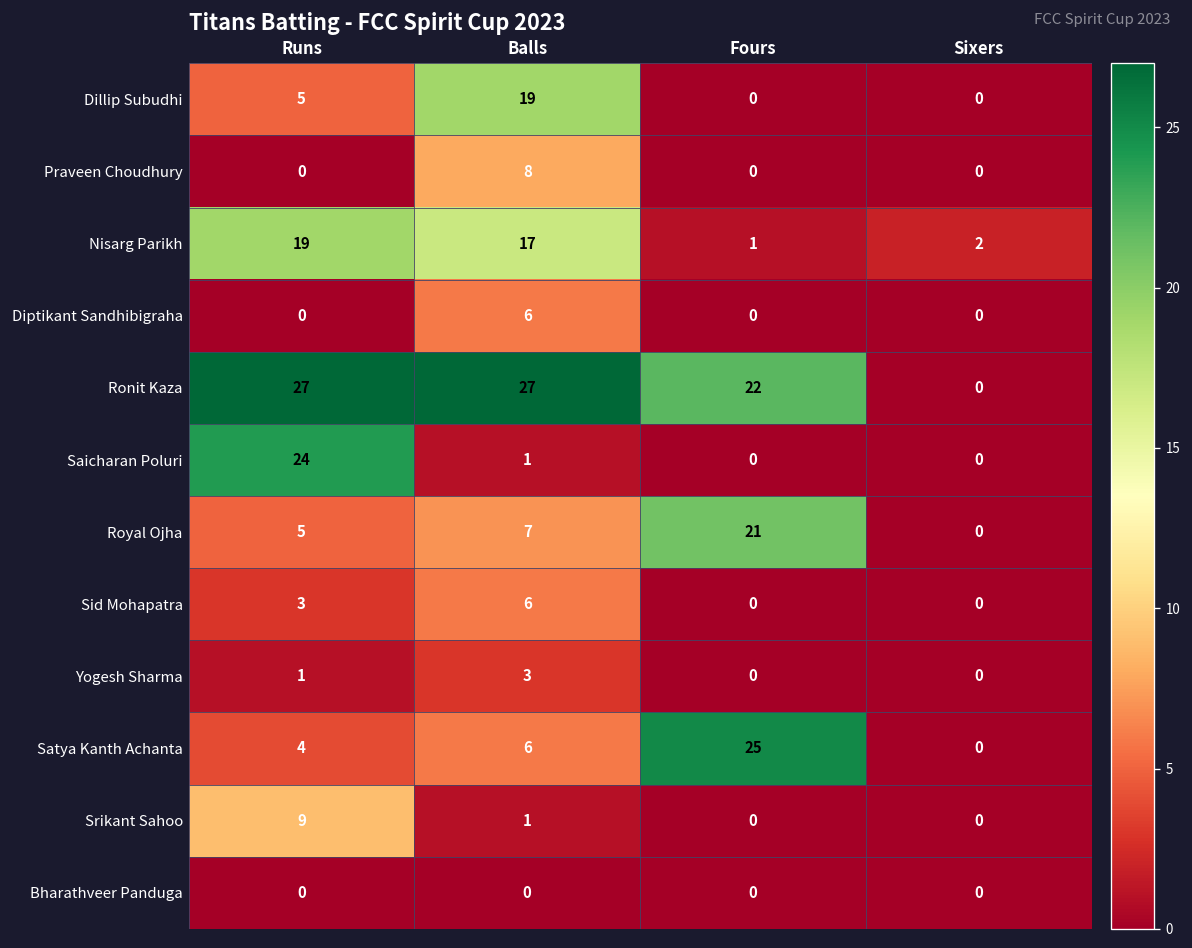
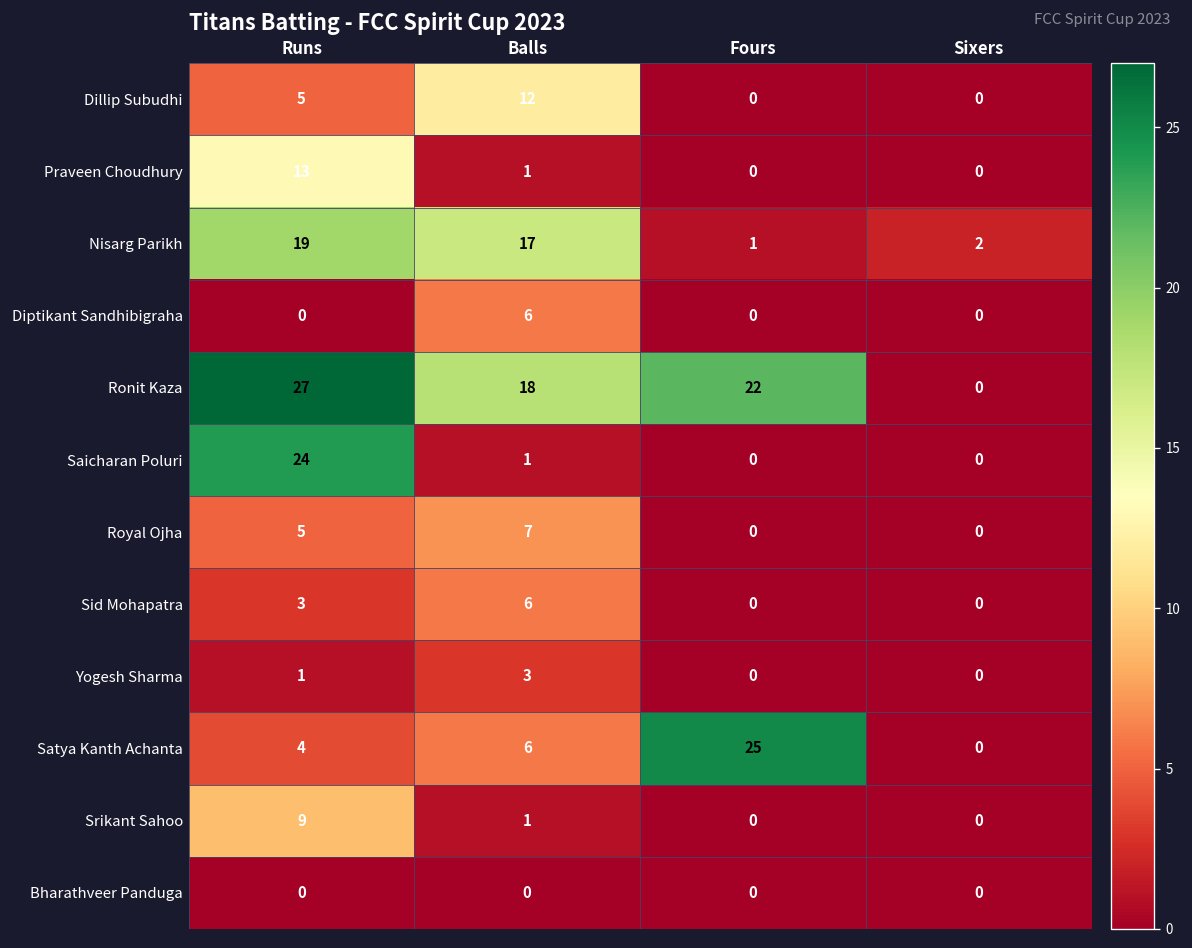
Dillip Subudhi, Balls: 19 -> 12
Praveen Choudhury, Runs: 0 -> 13
Praveen Choudhury, Balls: 8 -> 1
Ronit Kaza, Balls: 27 -> 18
Royal Ojha, Fours: 21 -> 0
